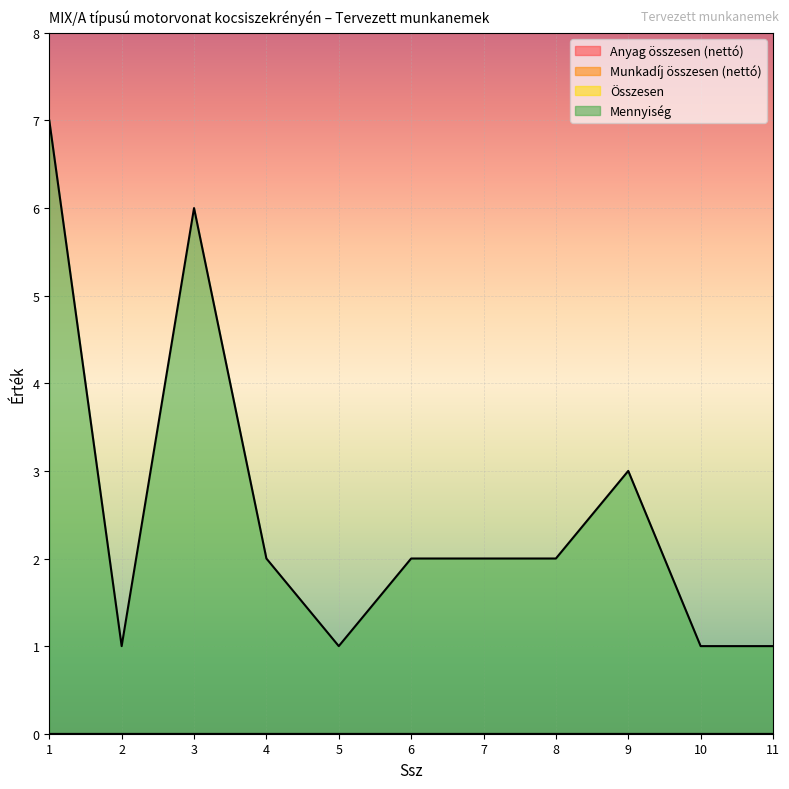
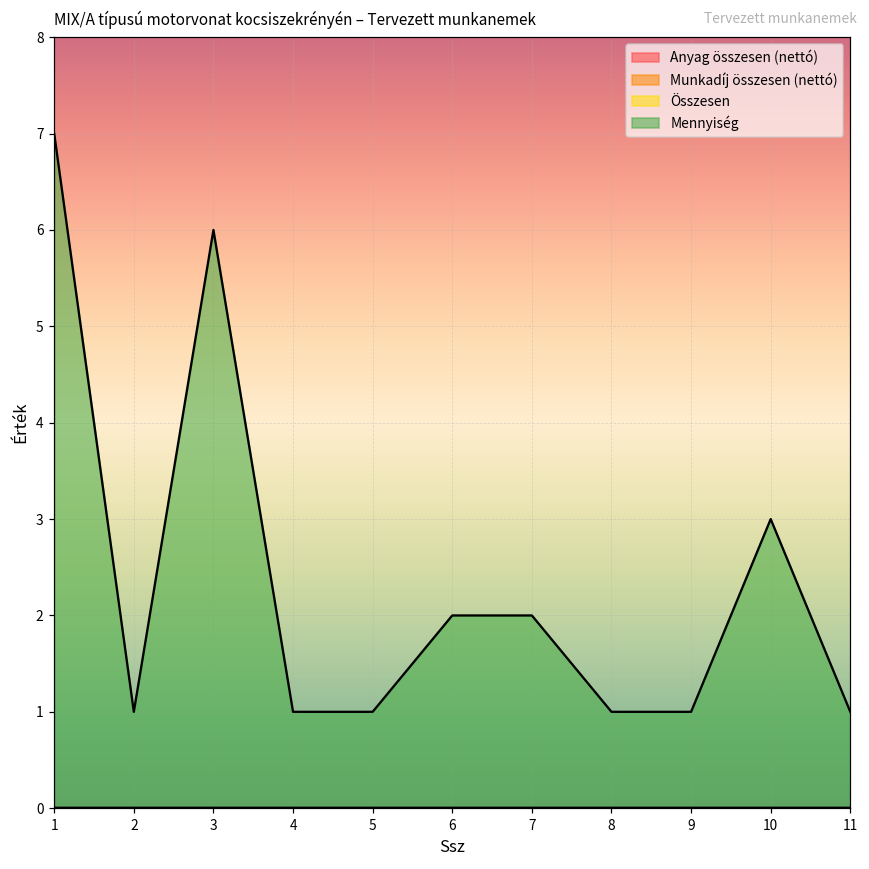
Mennyiség, 4: 2 -> 1
Mennyiség, 8: 2 -> 1
Mennyiség, 9: 3 -> 1
Mennyiség, 10: 1 -> 3
